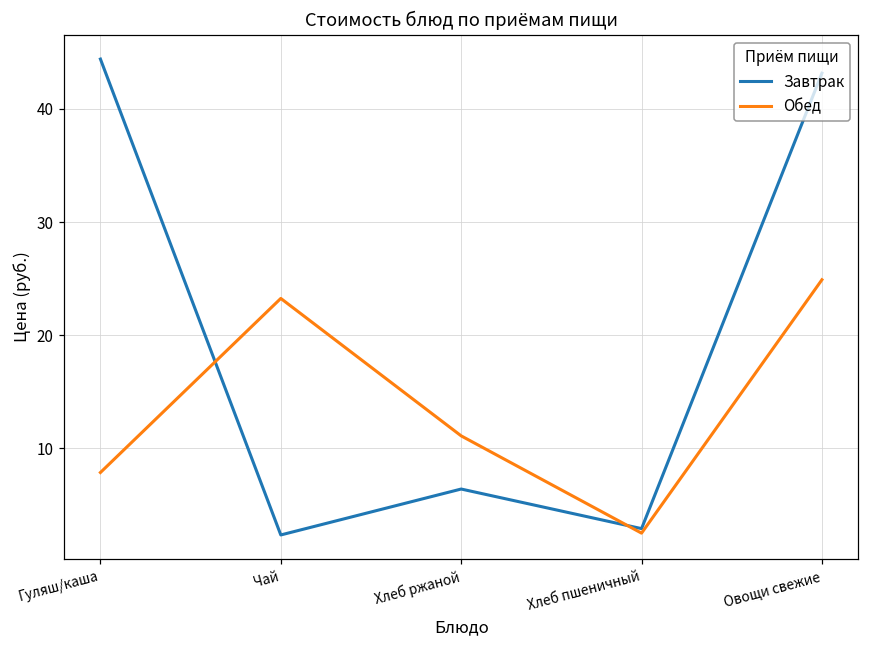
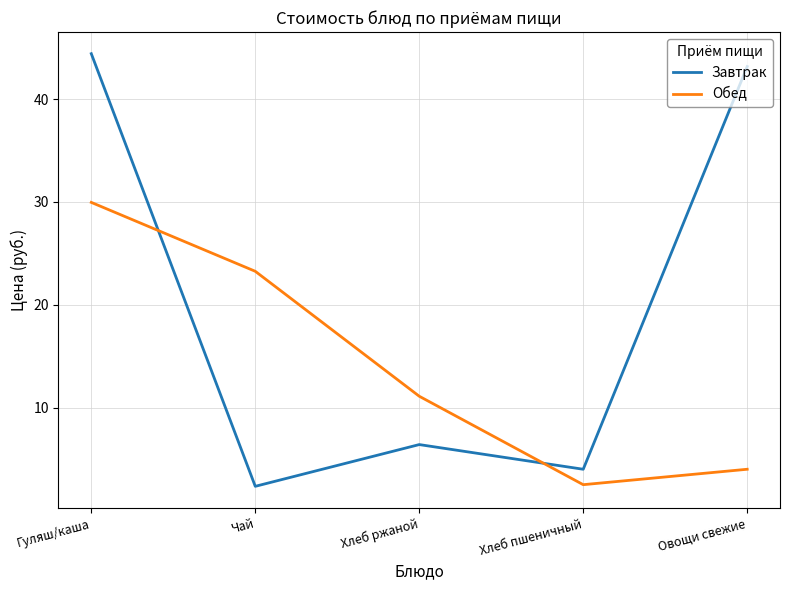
Обед, Гуляш/каша: 7.9 -> 30.0
Завтрак, Хлеб пшеничный: 2.9 -> 4.0
Обед, Овощи свежие: 24.9 -> 4.0
